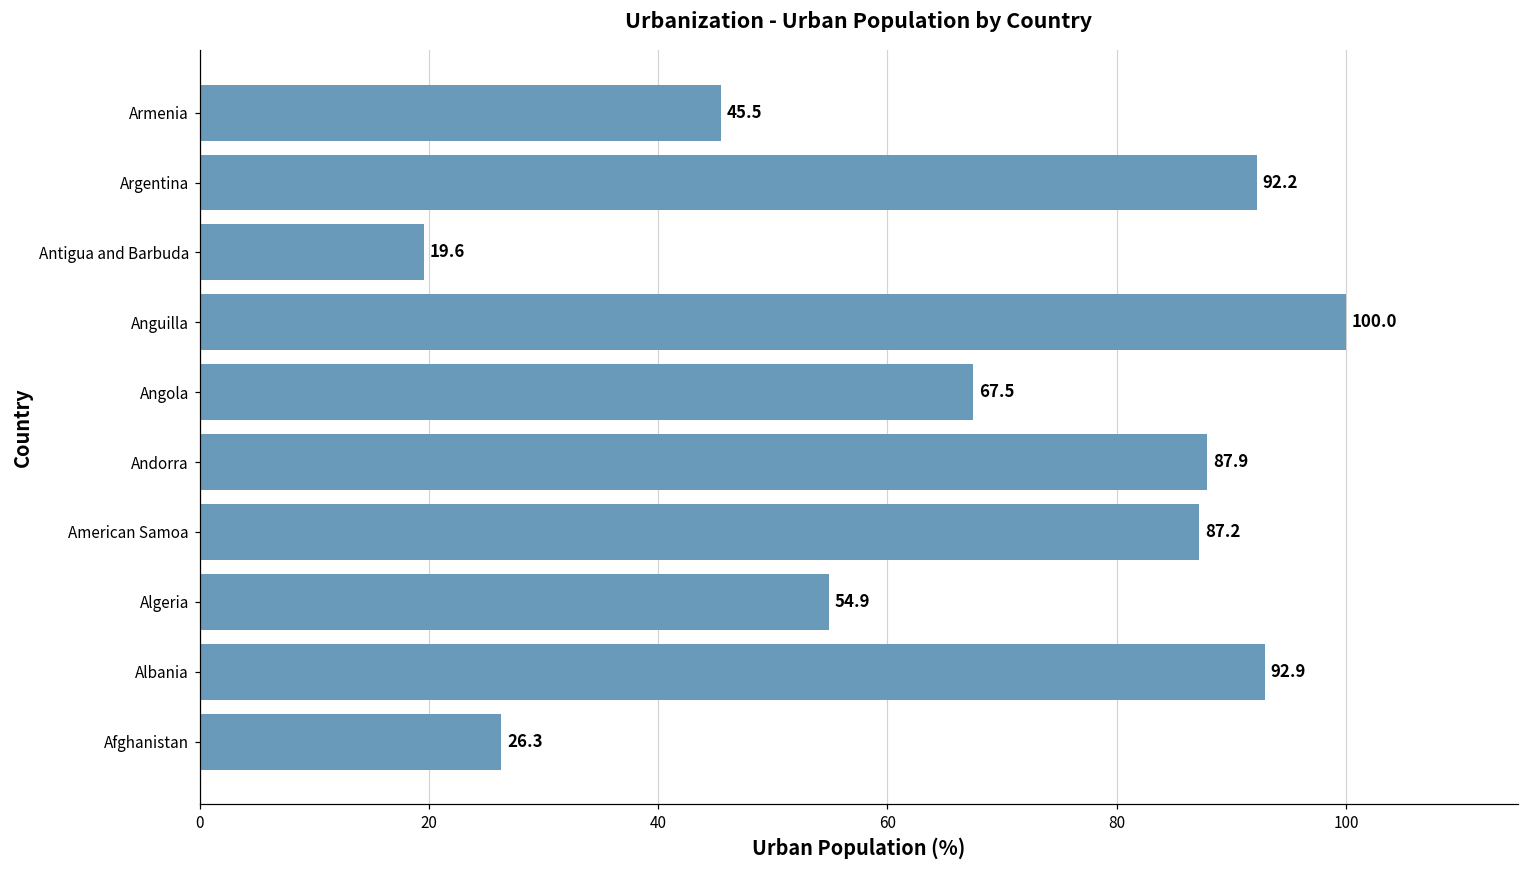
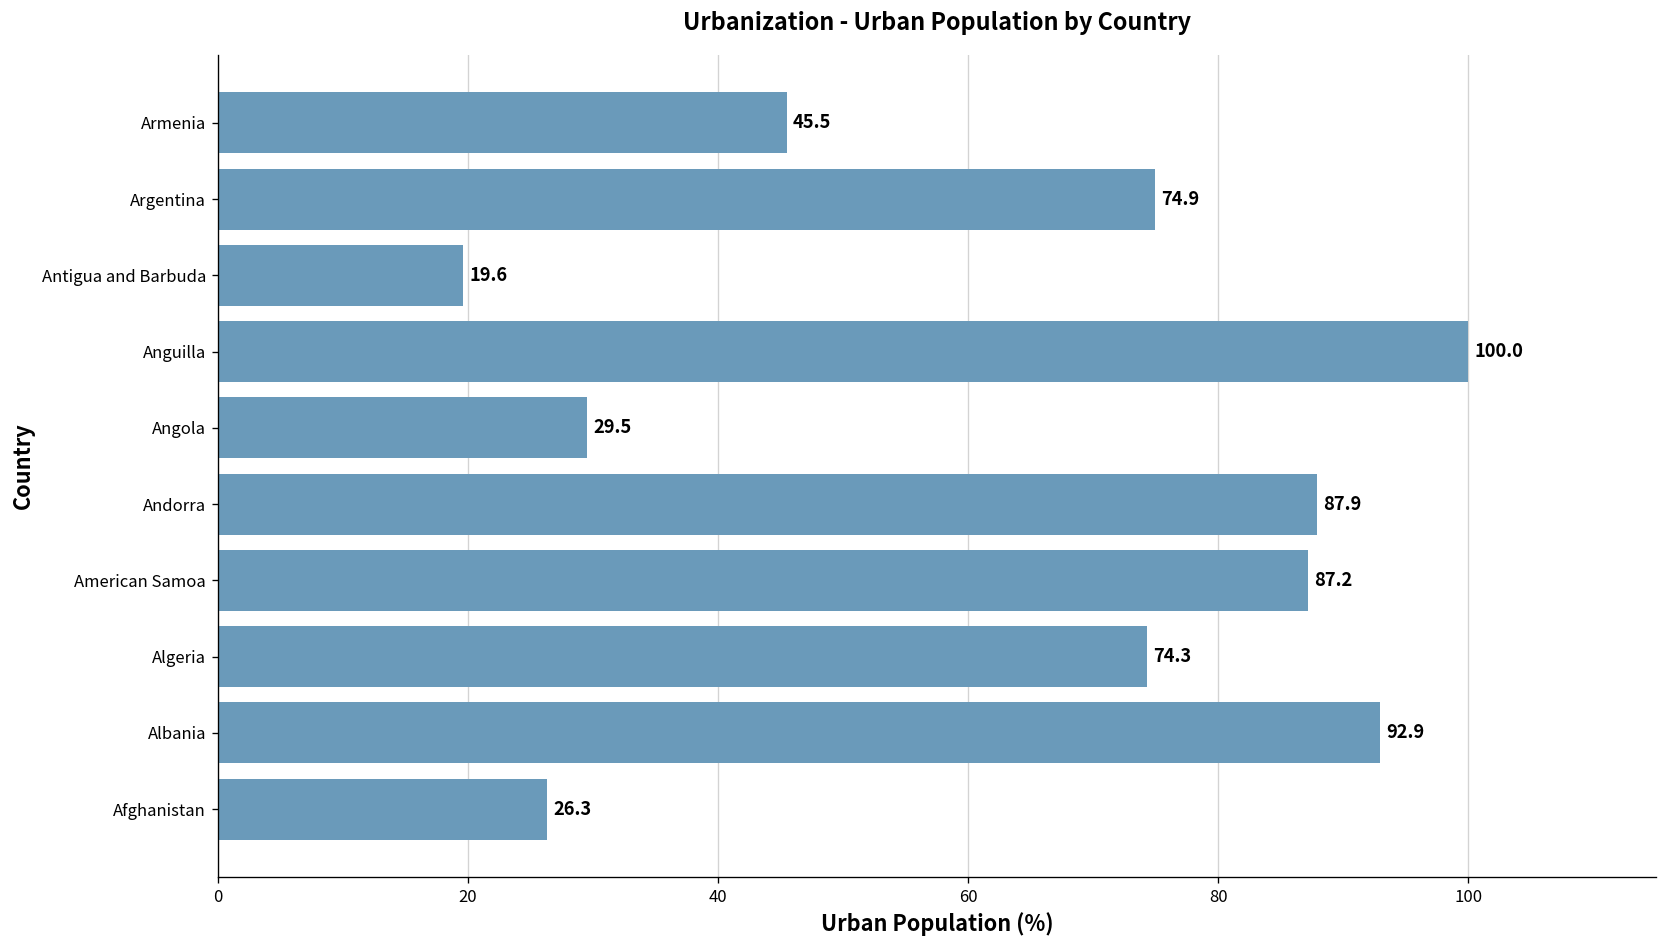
Argentina: 92.2 -> 74.9
Angola: 67.5 -> 29.5
Algeria: 54.9 -> 74.3
